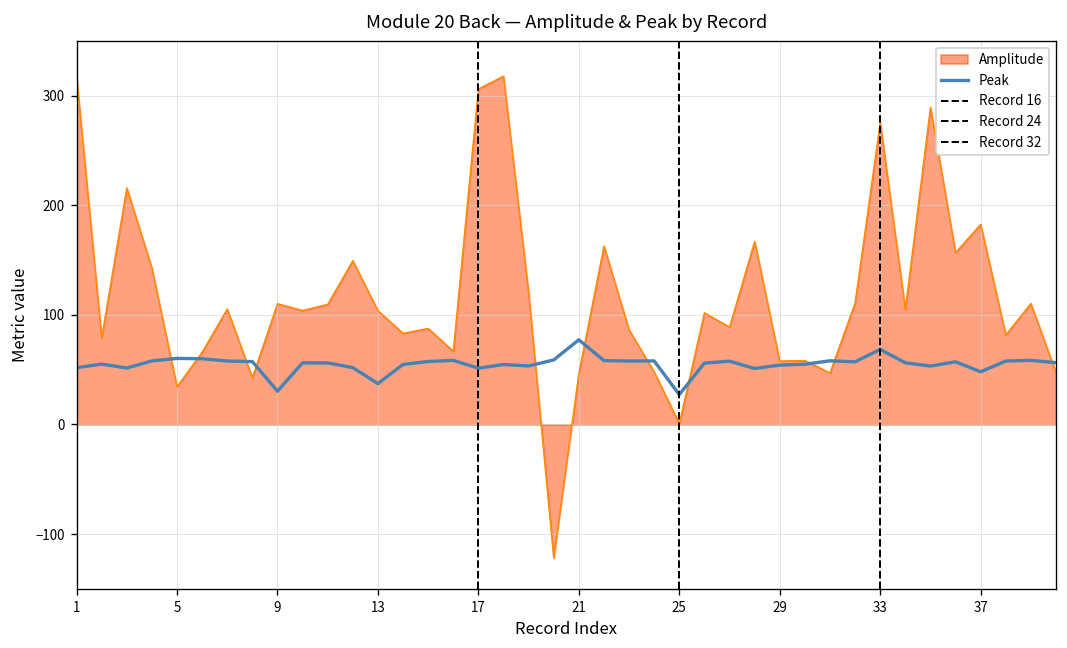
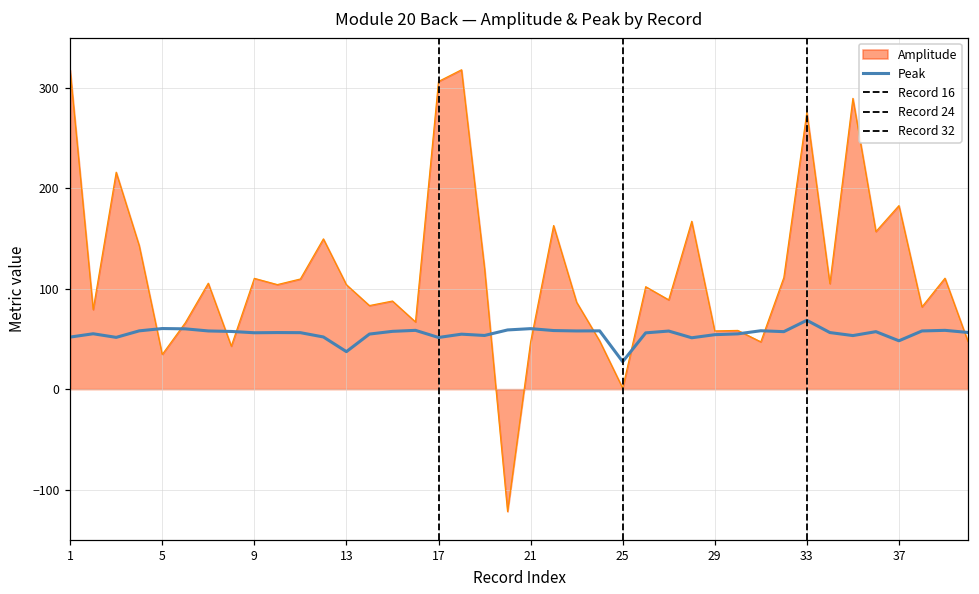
Peak, 9: 30 -> 60
Peak, 21: 80 -> 60
